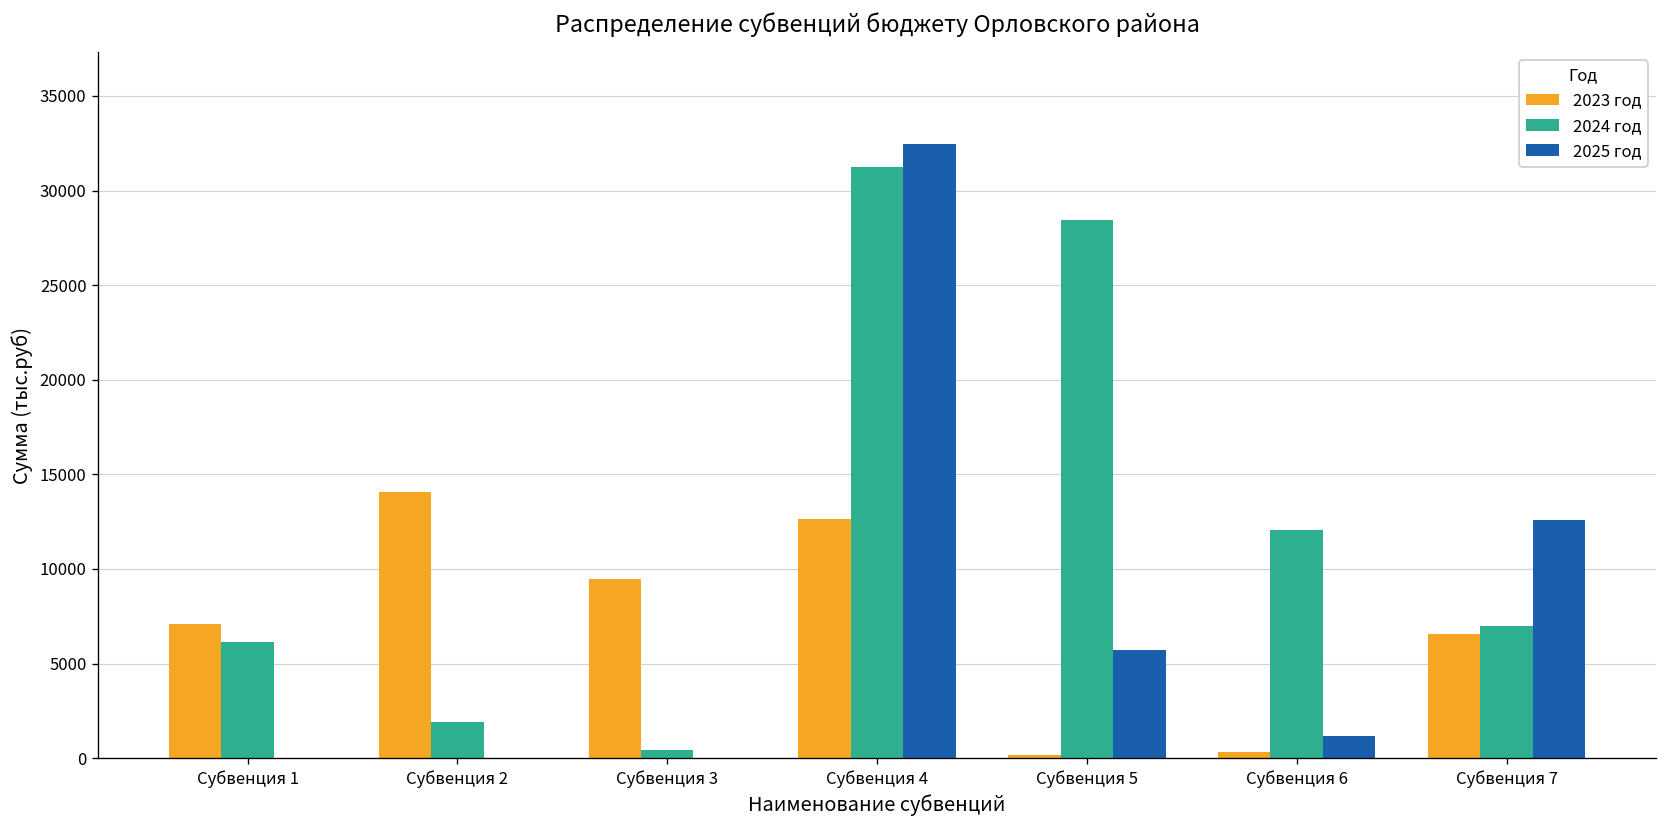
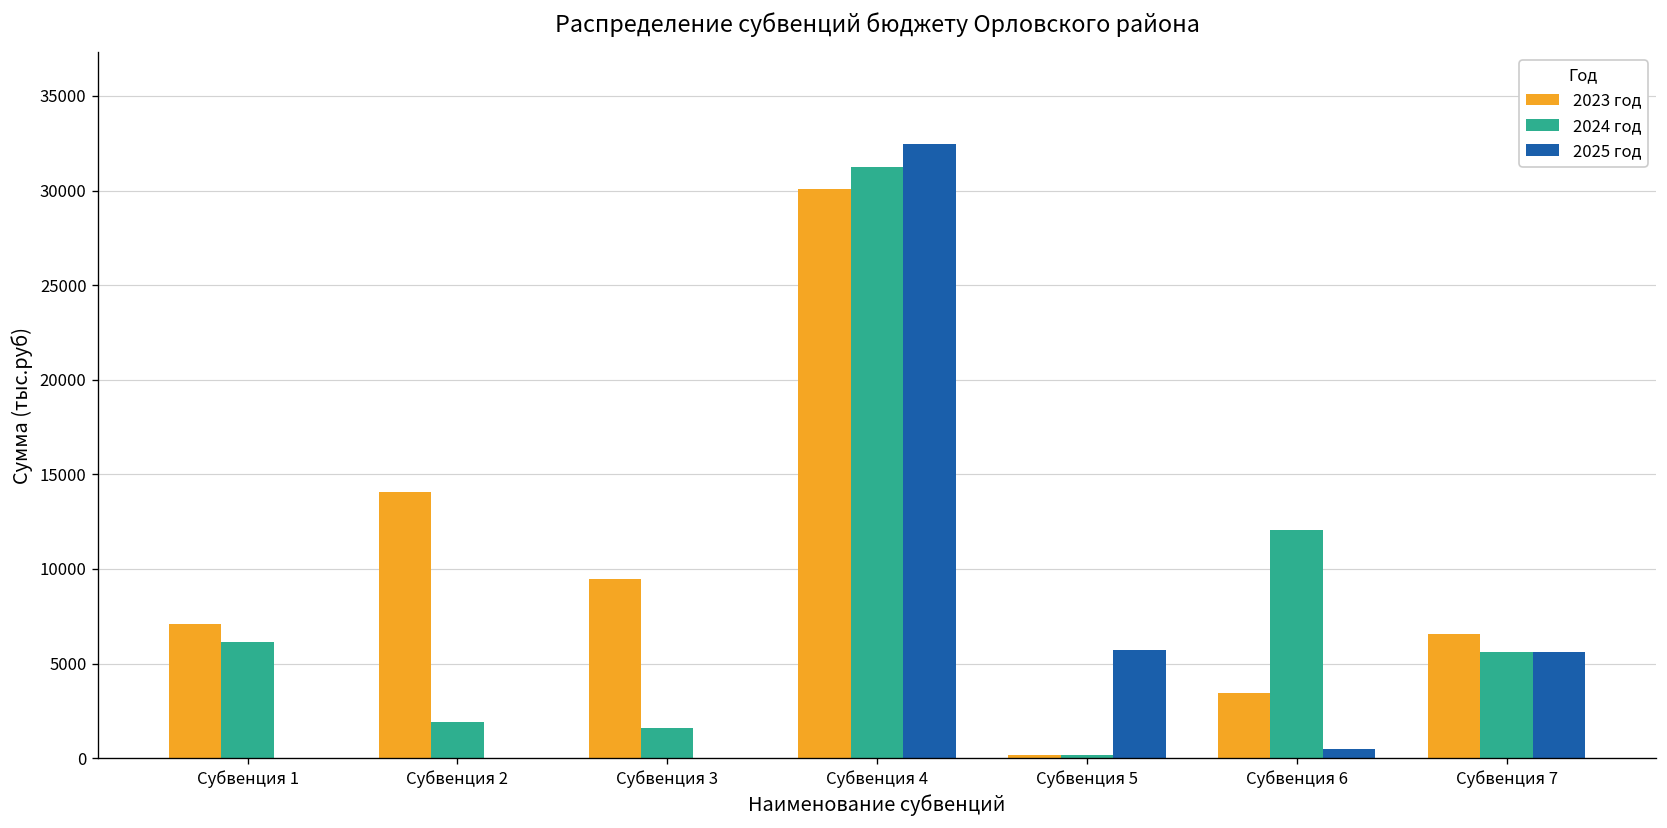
2024 год, Субвенция 3: 400 -> 1600
2023 год, Субвенция 4: 12600 -> 30100
2024 год, Субвенция 5: 28500 -> 200
2023 год, Субвенция 6: 300 -> 3400
2025 год, Субвенция 6: 1200 -> 500
2024 год, Субвенция 7: 7000 -> 5600
2025 год, Субвенция 7: 12600 -> 5600
